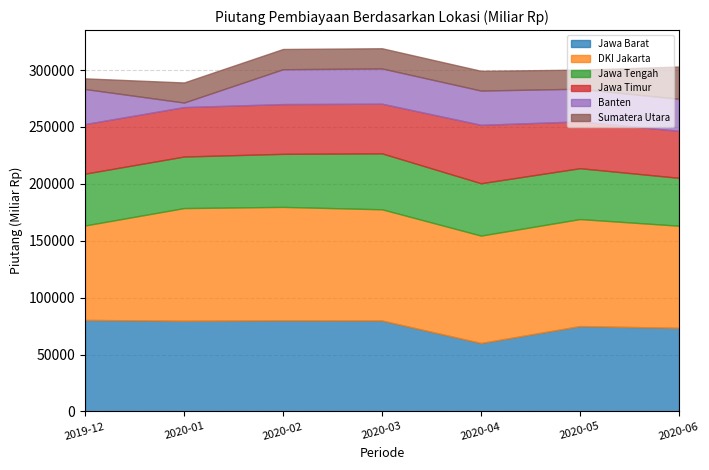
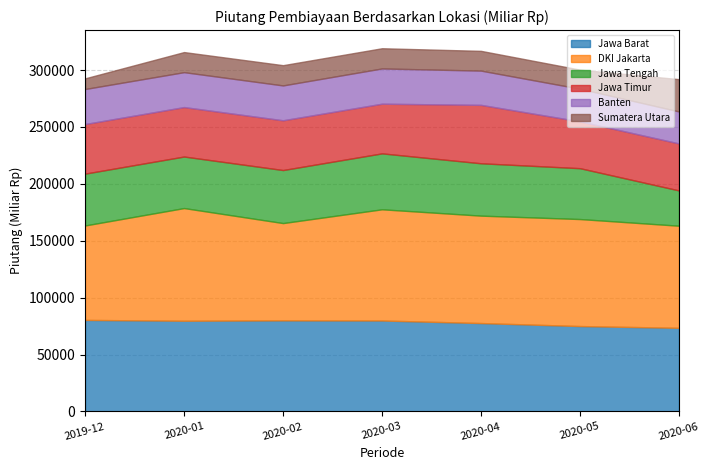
Banten, 2020-01: 4000 -> 31000
DKI Jakarta, 2020-02: 100000 -> 85000
Jawa Barat, 2020-04: 60000 -> 78000
Jawa Tengah, 2020-06: 42000 -> 31000
